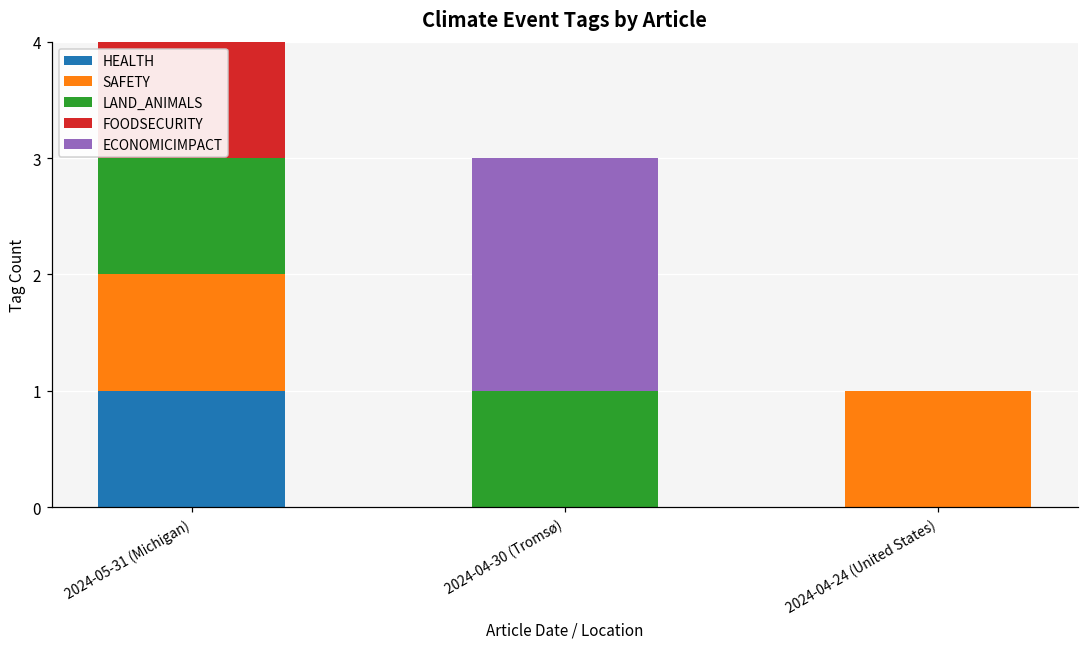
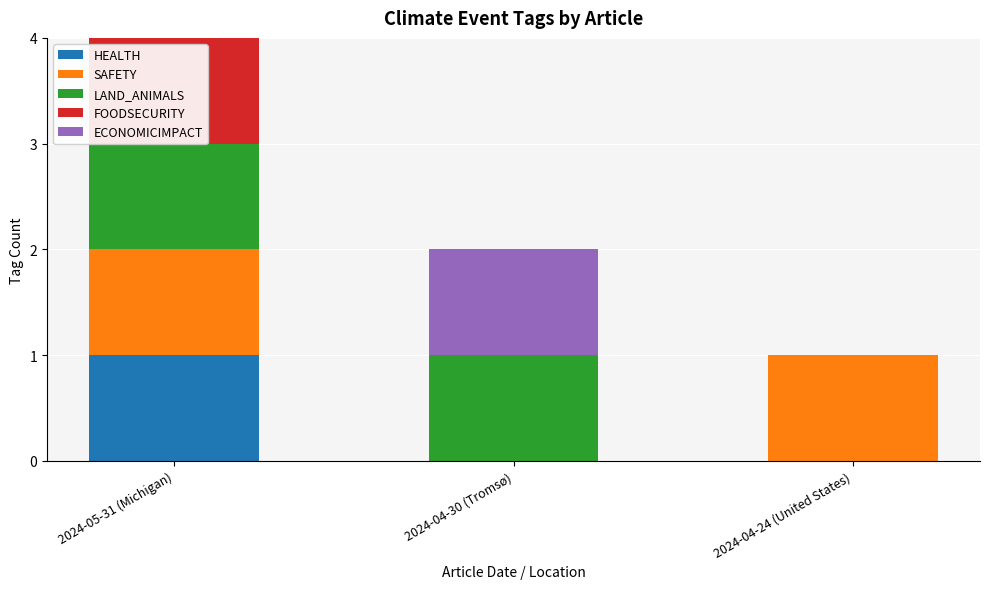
ECONOMICIMPACT, 2024-04-30 (Tromsø): 2 -> 1
